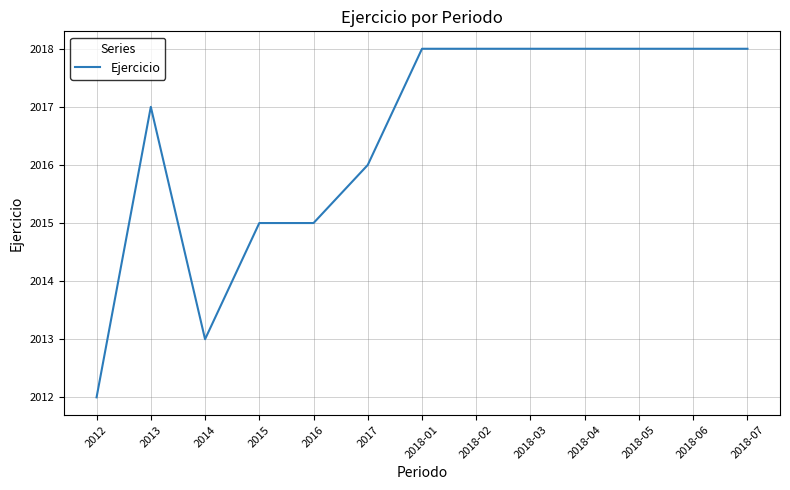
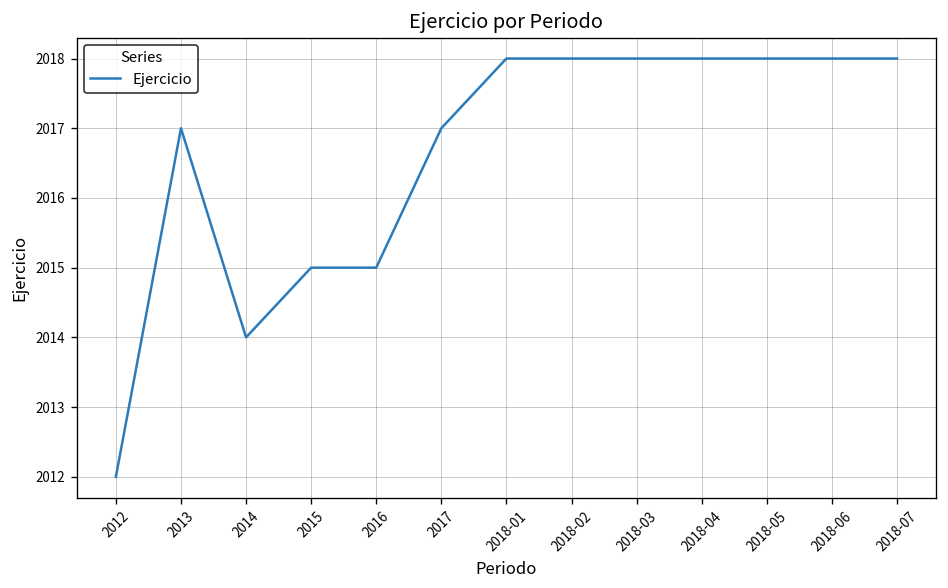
2014: 2013 -> 2014
2017: 2016 -> 2017
